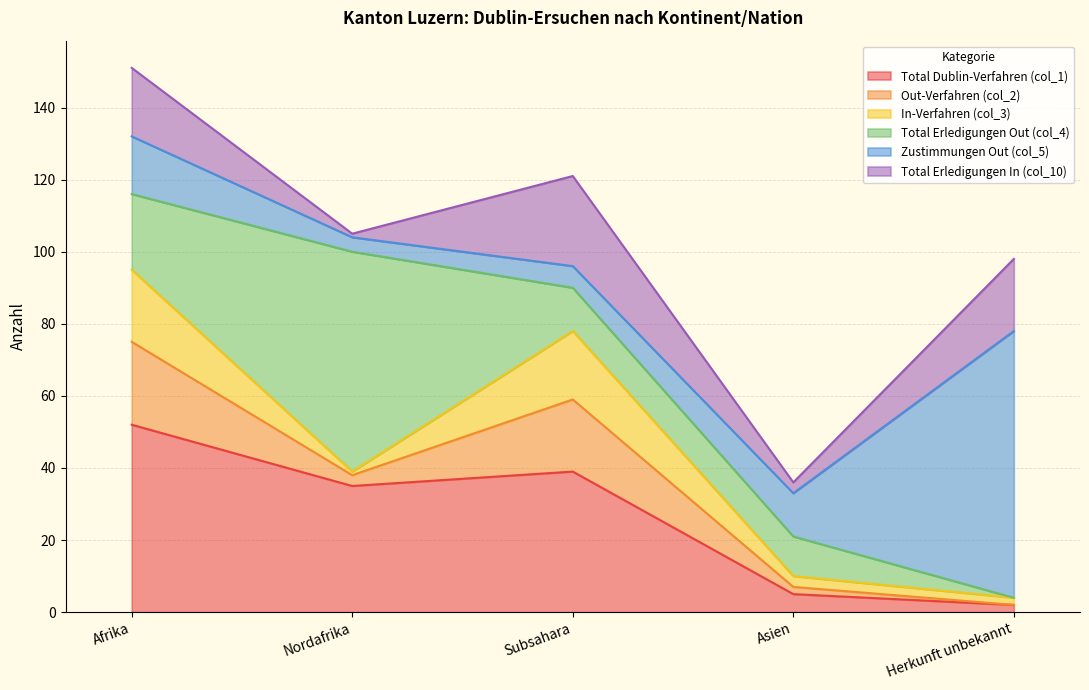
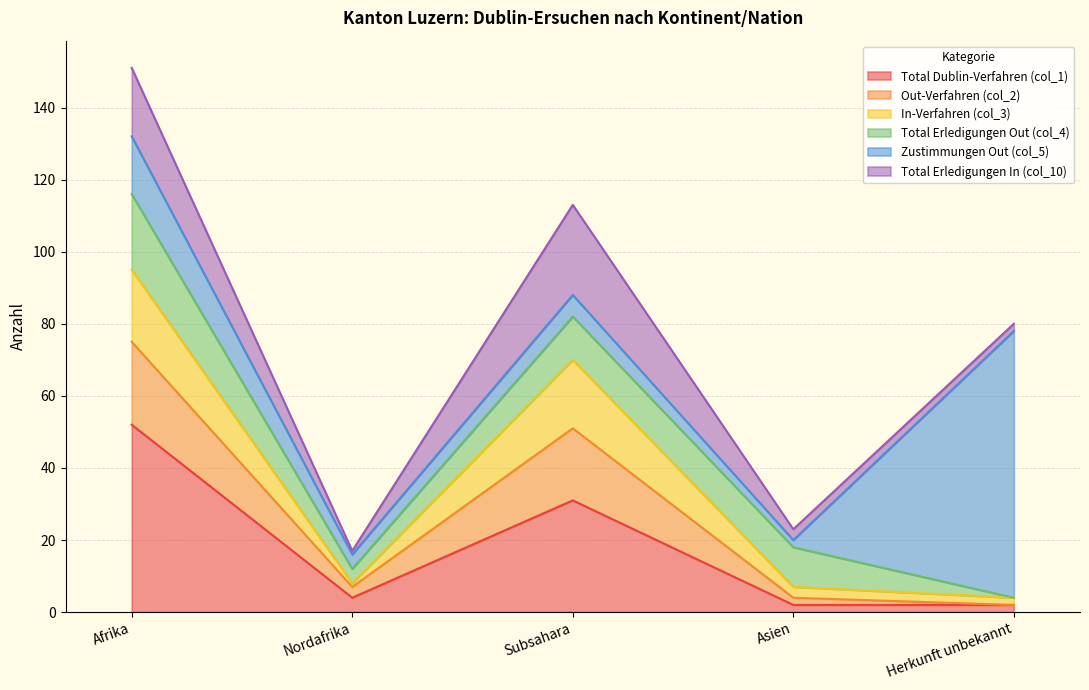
Total Dublin-Verfahren (col_1), Nordafrika: 35 -> 4
Total Erledigungen Out (col_4), Nordafrika: 61 -> 4
Total Dublin-Verfahren (col_1), Subsahara: 39 -> 31
Total Dublin-Verfahren (col_1), Asien: 5 -> 2
Zustimmungen Out (col_5), Asien: 12 -> 2
Total Erledigungen In (col_10), Herkunft unbekannt: 20 -> 2
